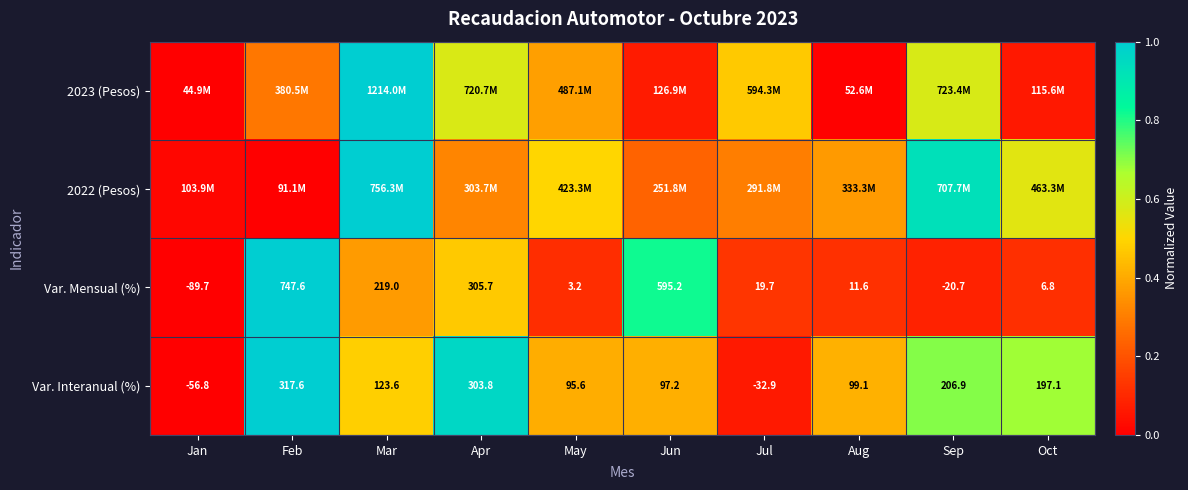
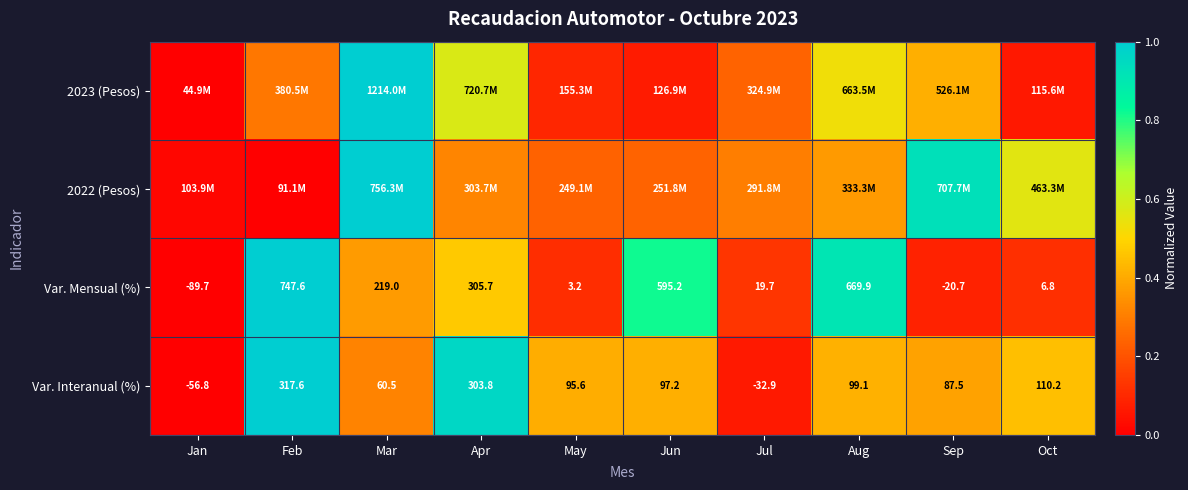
2023 (Pesos), May: 487.1M -> 155.3M
2023 (Pesos), Jul: 594.3M -> 324.9M
2023 (Pesos), Aug: 52.6M -> 663.5M
2023 (Pesos), Sep: 723.4M -> 526.1M
2022 (Pesos), May: 423.3M -> 249.1M
Var. Mensual (%), Aug: 11.6 -> 669.9
Var. Interanual (%), Mar: 123.6 -> 60.5
Var. Interanual (%), Sep: 206.9 -> 87.5
Var. Interanual (%), Oct: 197.1 -> 110.2
